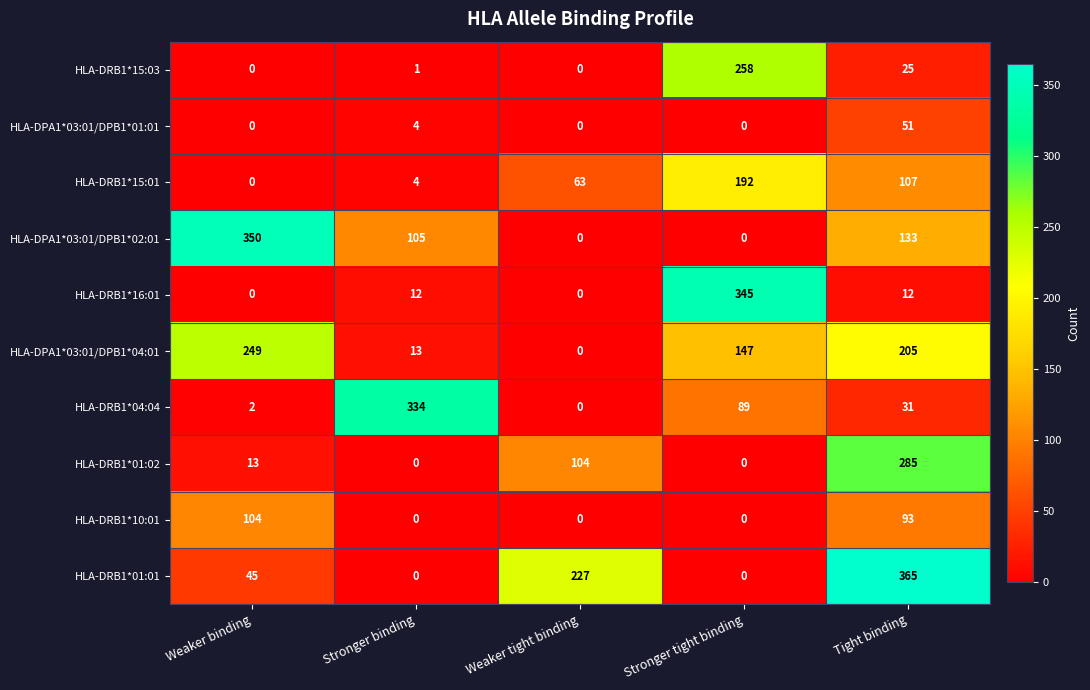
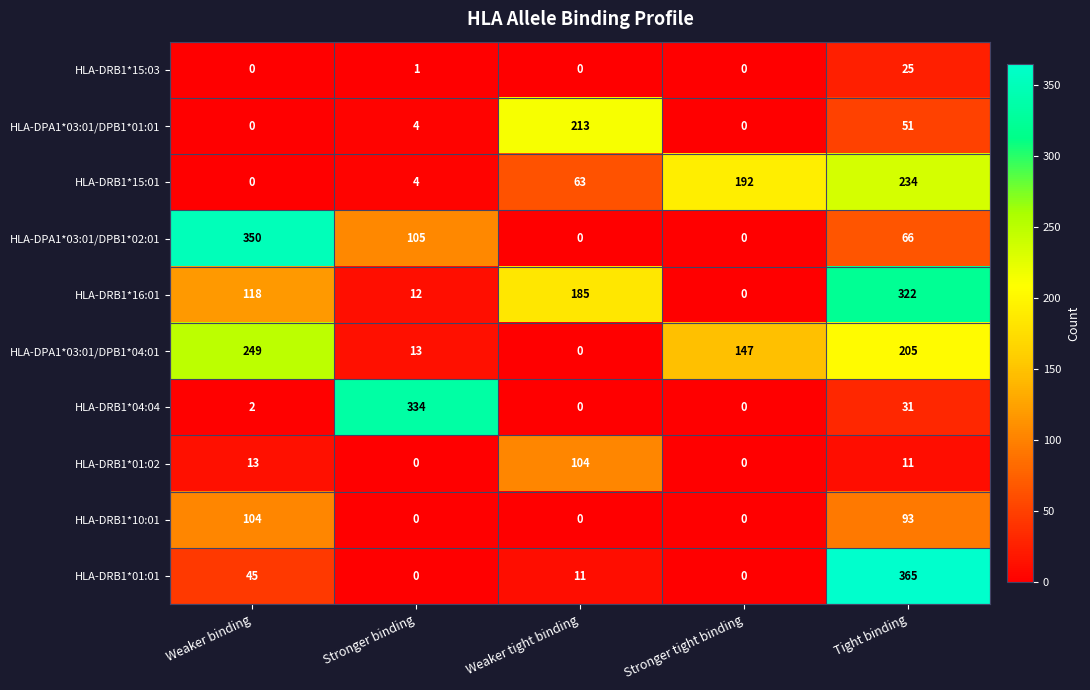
HLA-DRB1*15:03, Stronger tight binding: 258 -> 0
HLA-DPA1*03:01/DPB1*01:01, Weaker tight binding: 0 -> 213
HLA-DRB1*15:01, Tight binding: 107 -> 234
HLA-DPA1*03:01/DPB1*02:01, Tight binding: 133 -> 66
HLA-DRB1*16:01, Weaker binding: 0 -> 118
HLA-DRB1*16:01, Weaker tight binding: 0 -> 185
HLA-DRB1*16:01, Stronger tight binding: 345 -> 0
HLA-DRB1*16:01, Tight binding: 12 -> 322
HLA-DRB1*04:04, Stronger tight binding: 89 -> 0
HLA-DRB1*01:02, Tight binding: 285 -> 11
HLA-DRB1*01:01, Weaker tight binding: 227 -> 11
